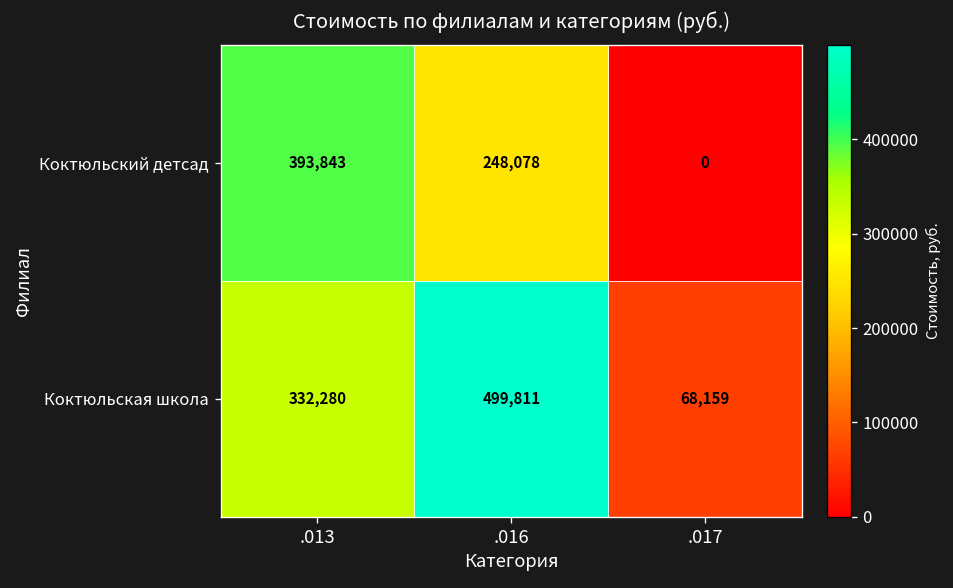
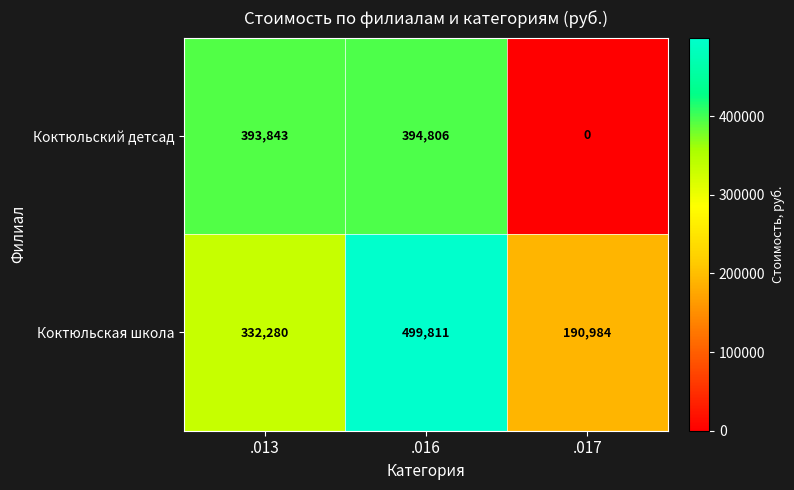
Коктюльский детсад, .016: 248,078 -> 394,806
Коктюльская школа, .017: 68,159 -> 190,984
